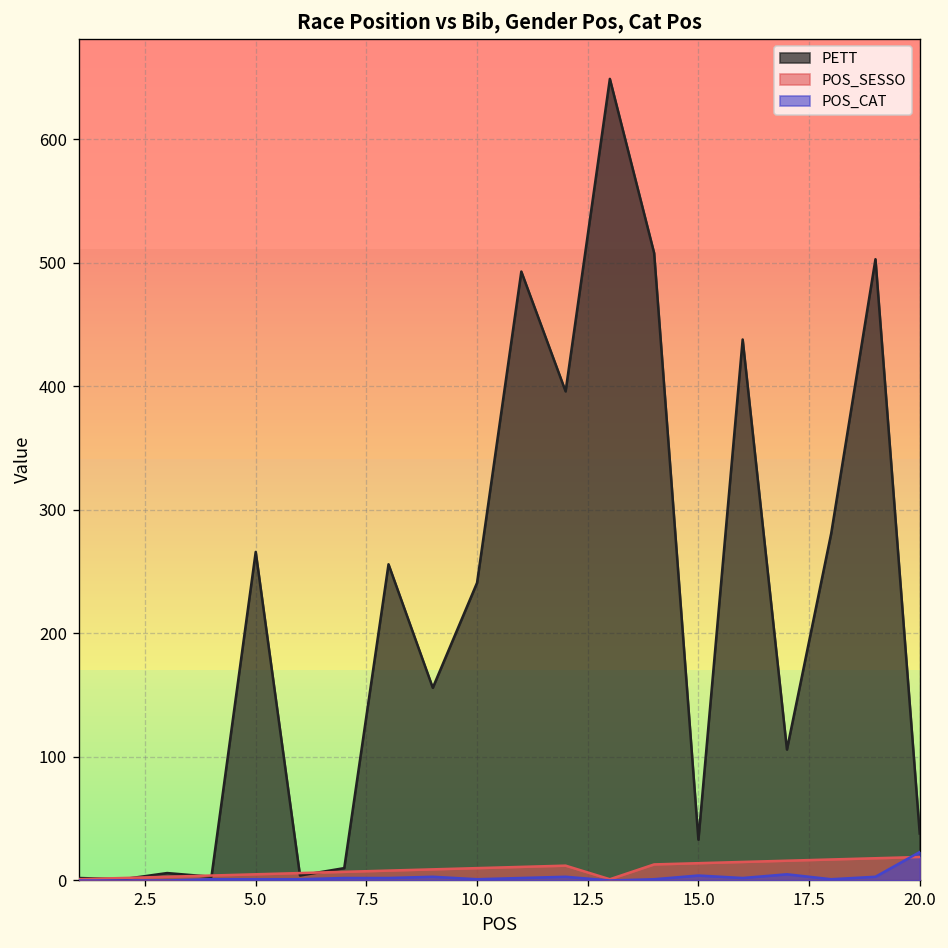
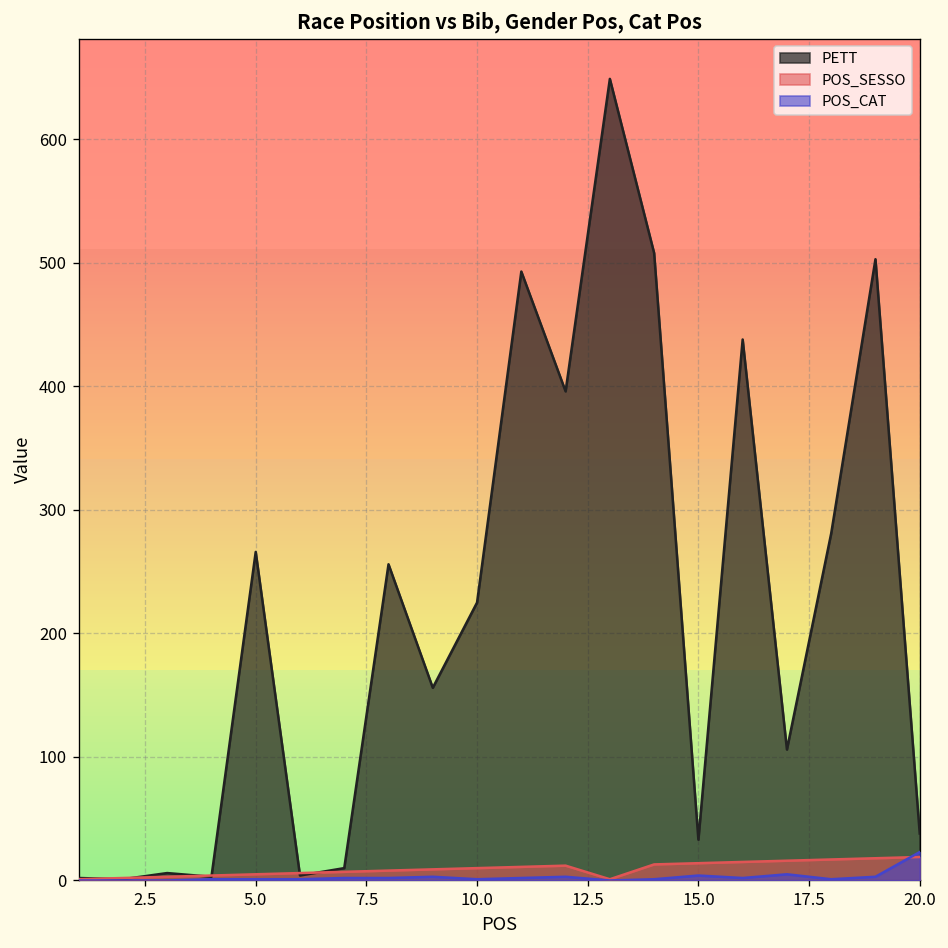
PETT, 10.0: 241 -> 225
